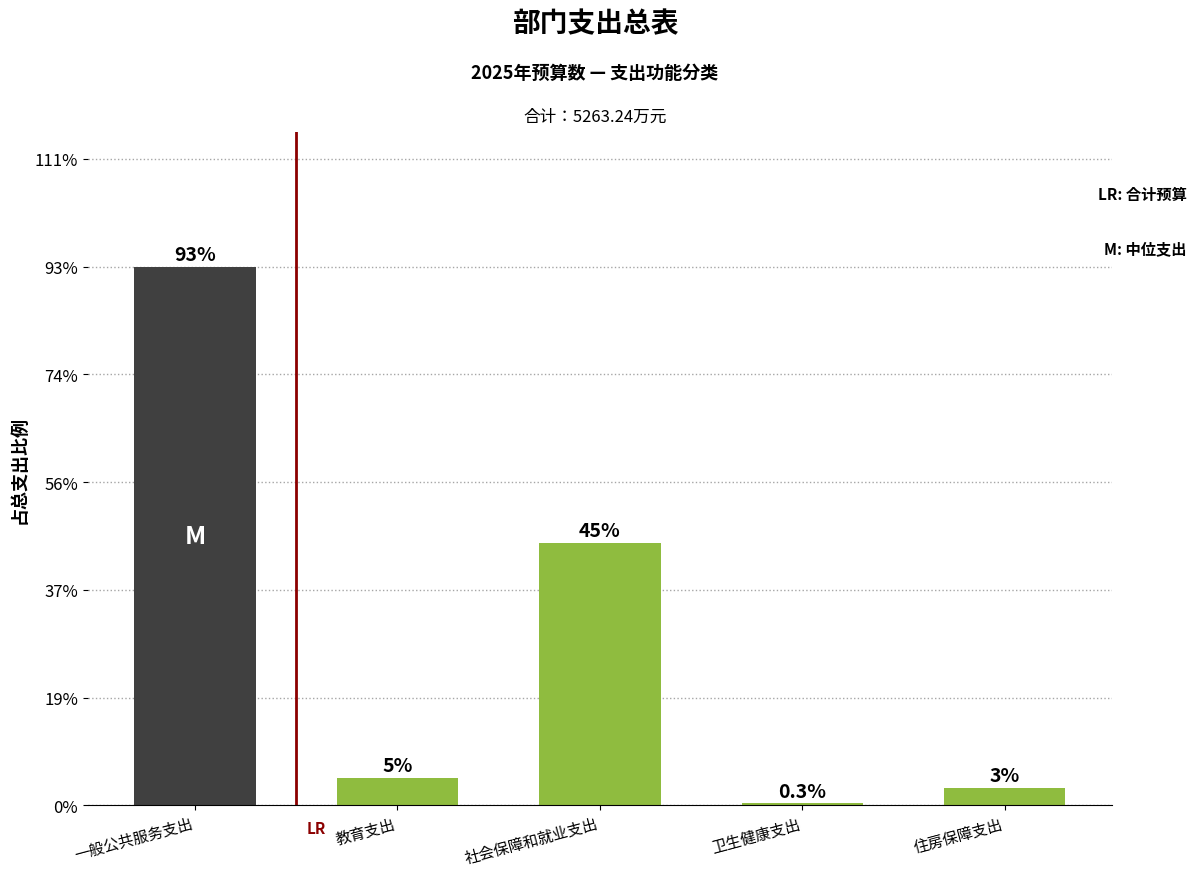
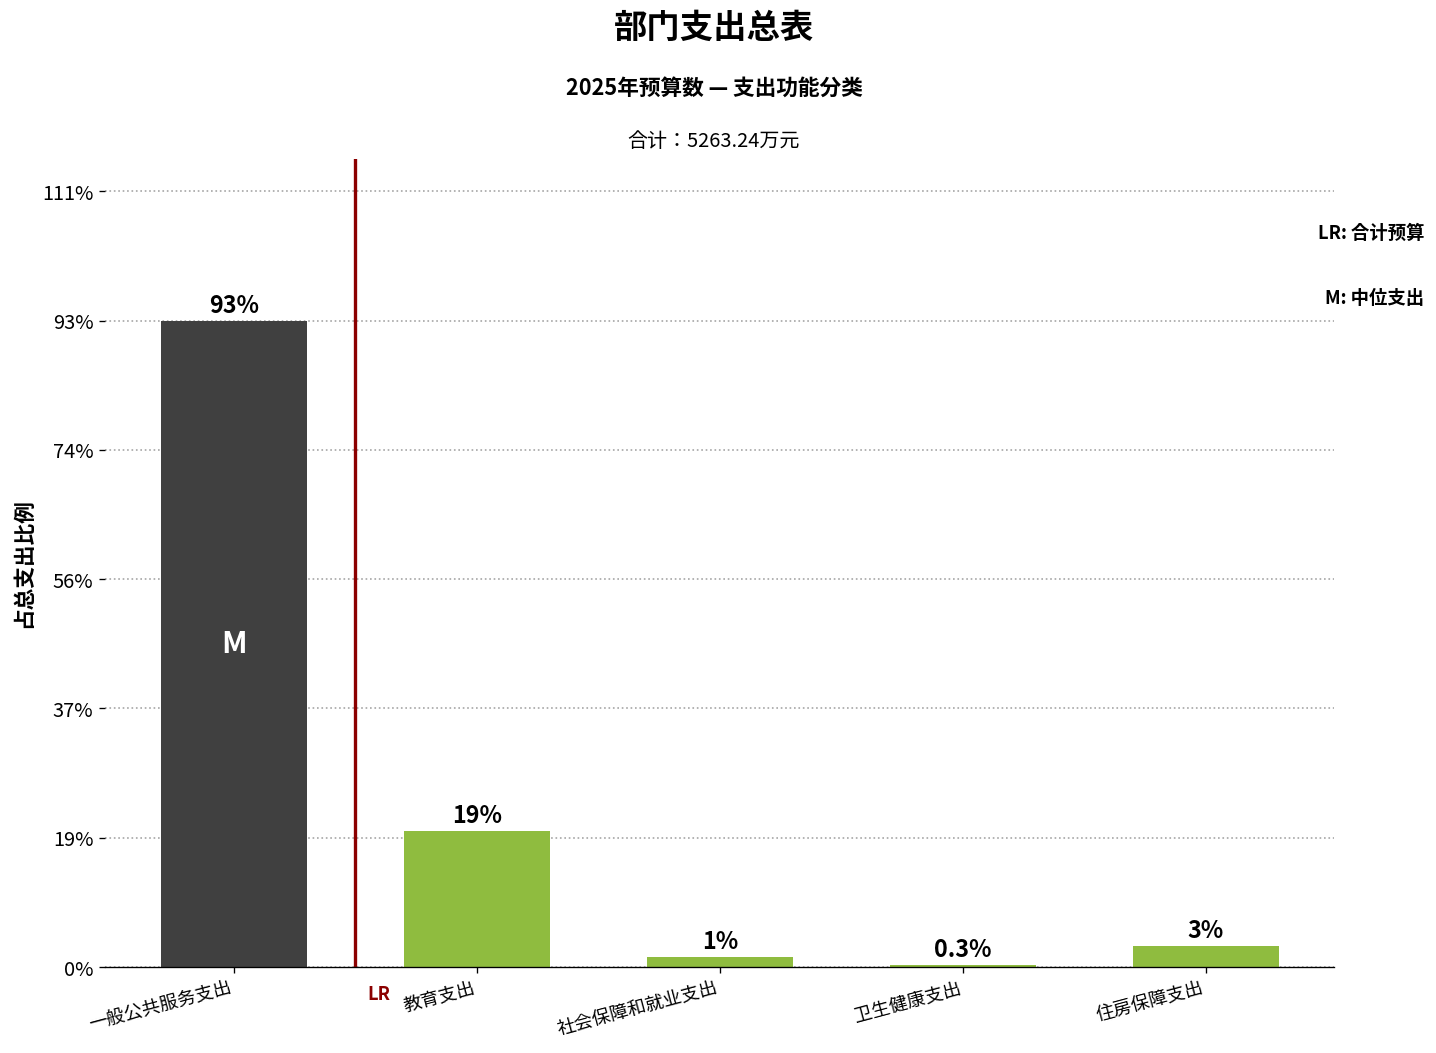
教育支出: 5% -> 19%
社会保障和就业支出: 45% -> 1%
